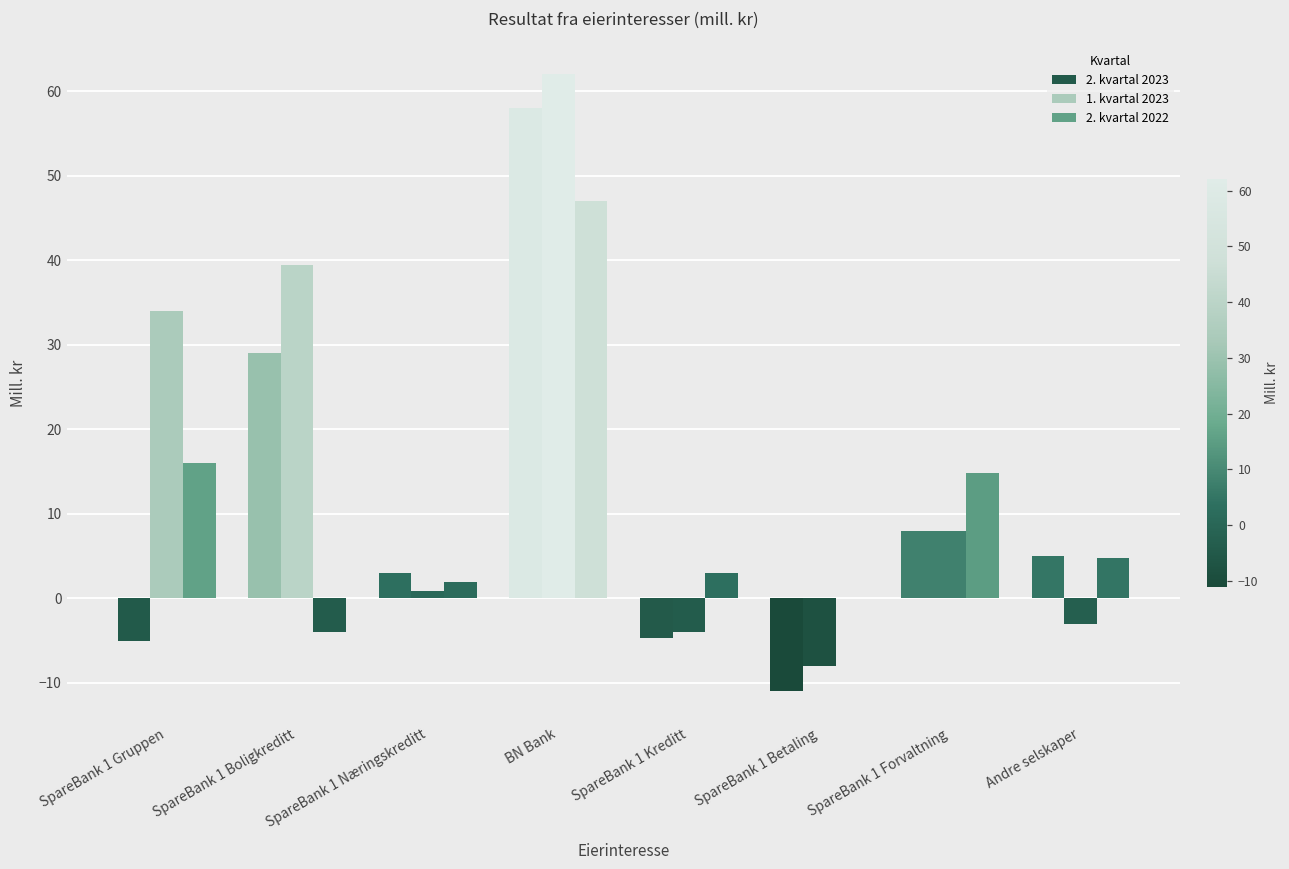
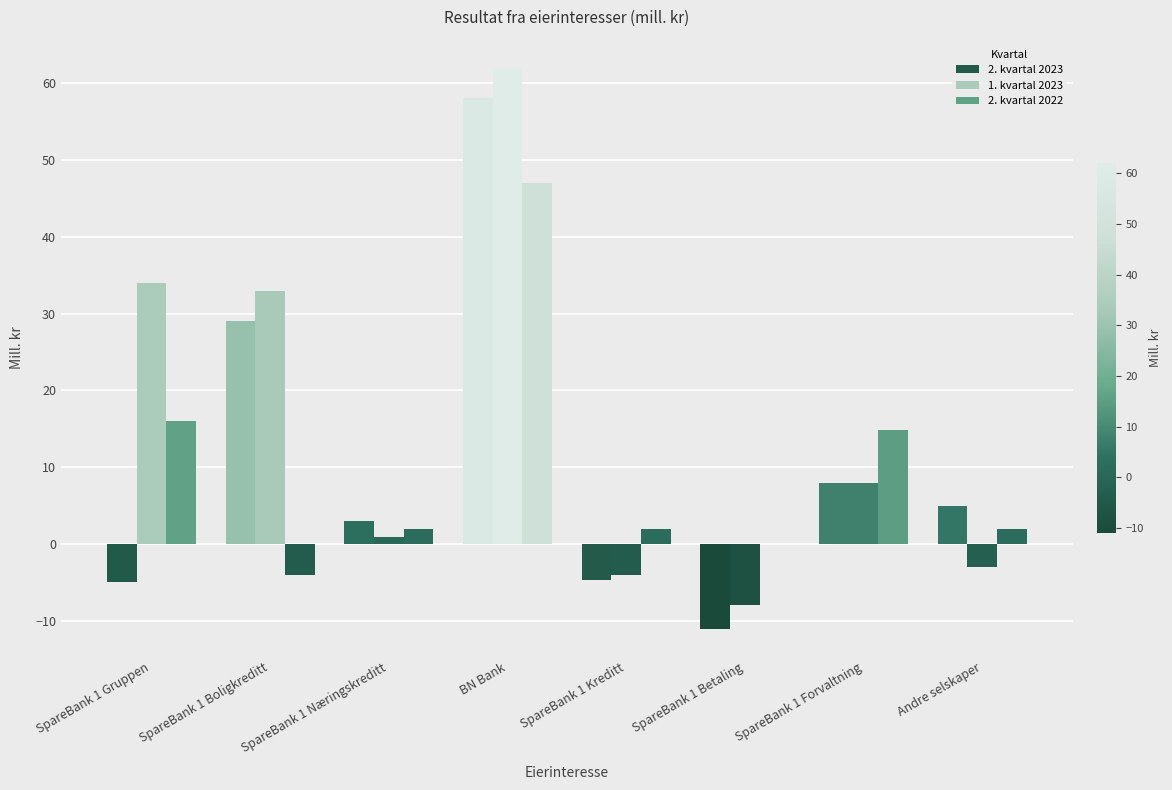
1. kvartal 2023, SpareBank 1 Boligkreditt: 40 -> 33
2. kvartal 2022, SpareBank 1 Kreditt: 3 -> 2
2. kvartal 2022, Andre selskaper: 5 -> 2
